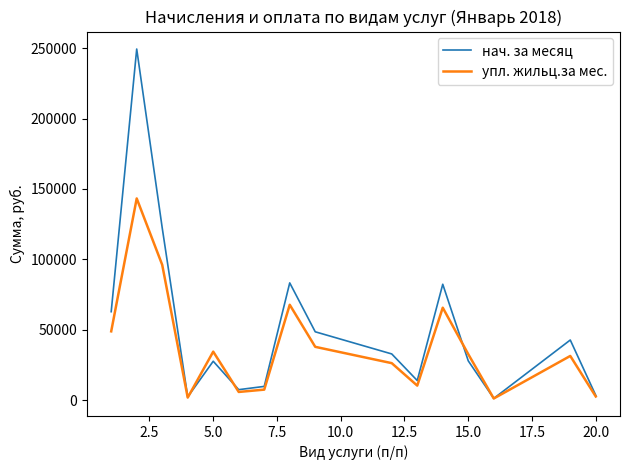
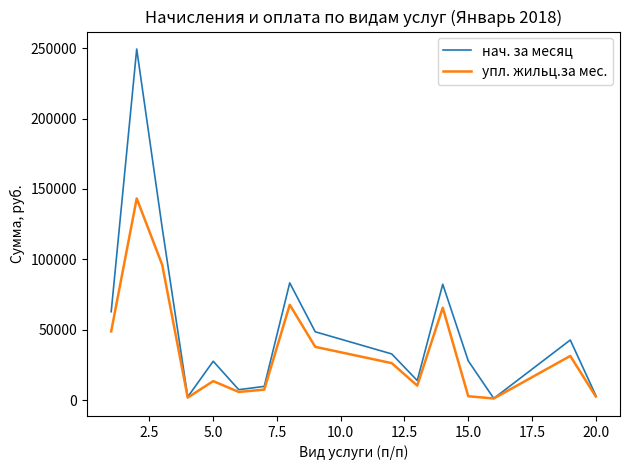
упл. жильц.за мес., 5.0: 34000 -> 14000
упл. жильц.за мес., 15.0: 33000 -> 3000
